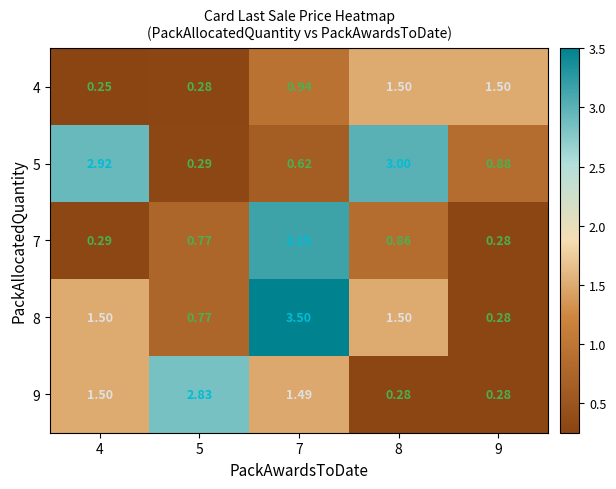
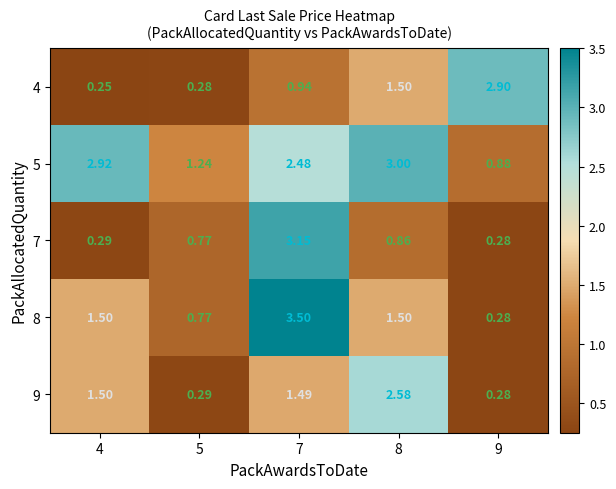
4, 9: 1.50 -> 2.90
5, 5: 0.29 -> 1.24
5, 7: 0.62 -> 2.48
9, 5: 2.83 -> 0.29
9, 8: 0.28 -> 2.58
